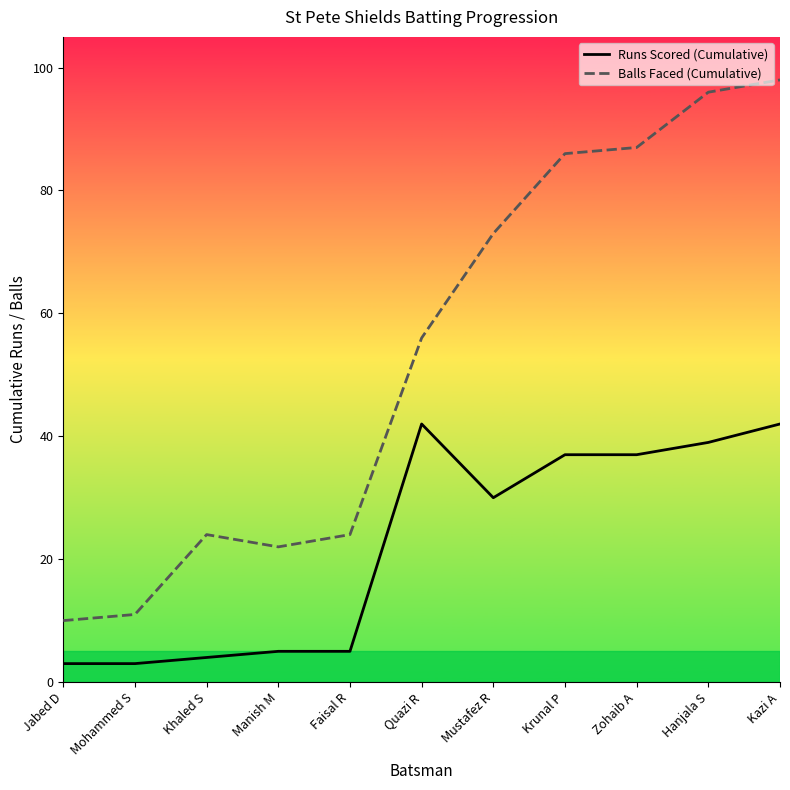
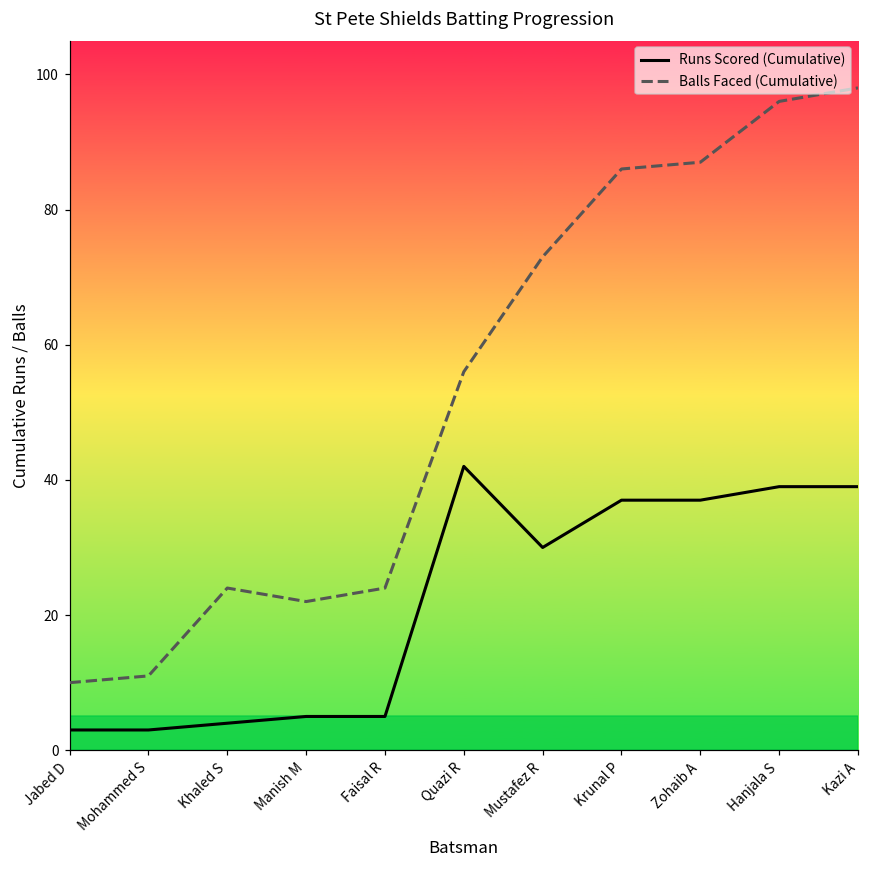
Runs Scored (Cumulative), Kazi A: 42 -> 39
